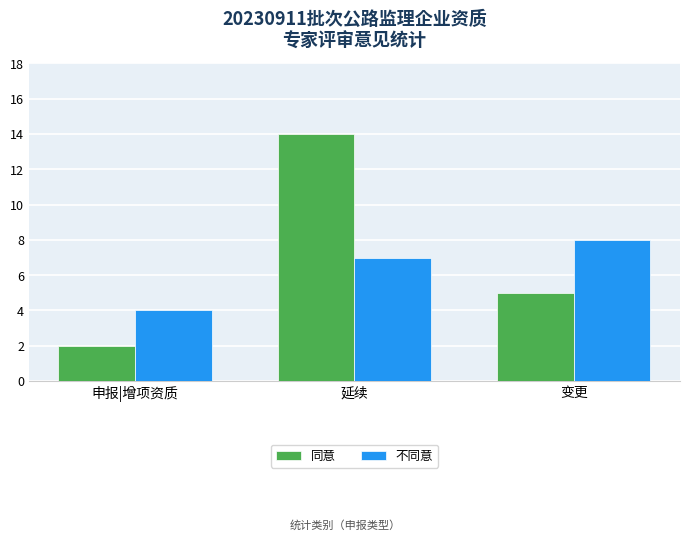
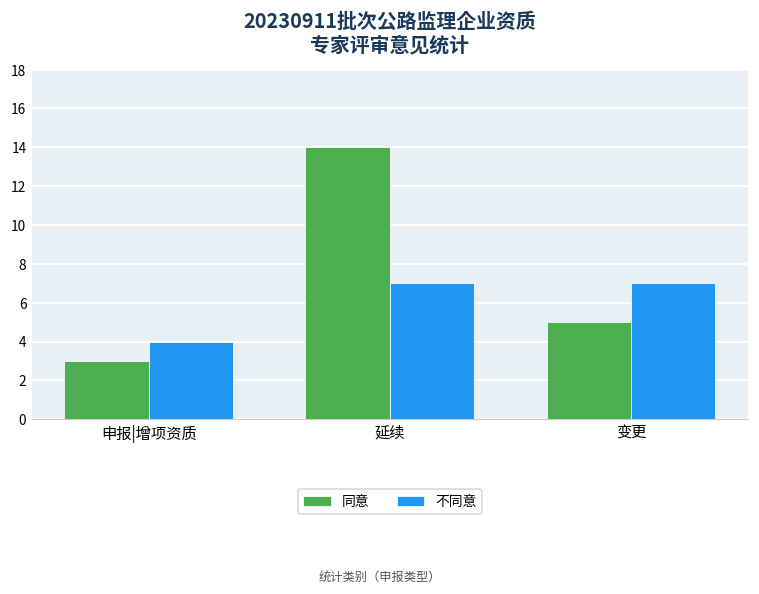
同意, 申报|增项资质: 2 -> 3
不同意, 变更: 8 -> 7
